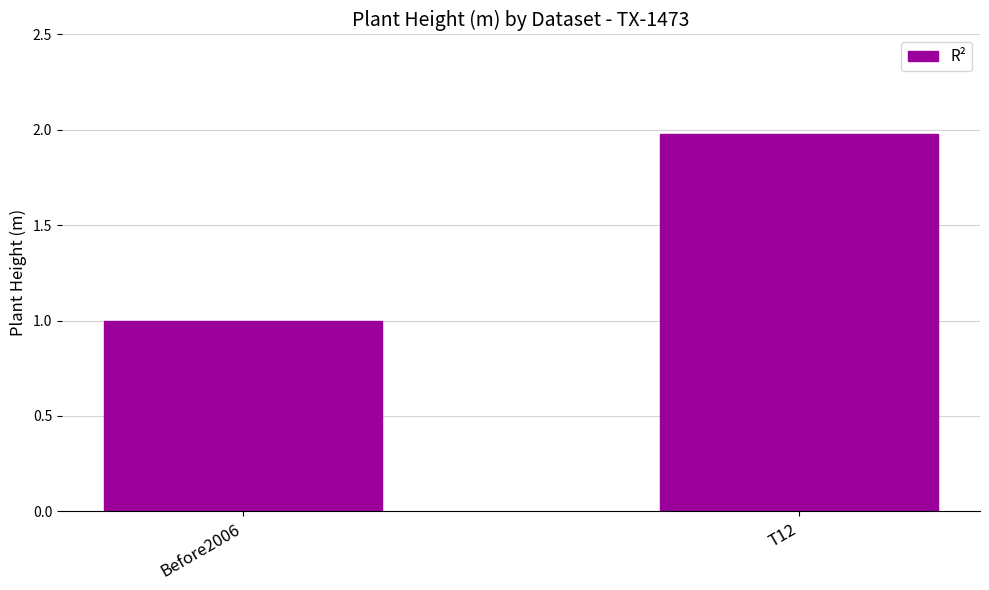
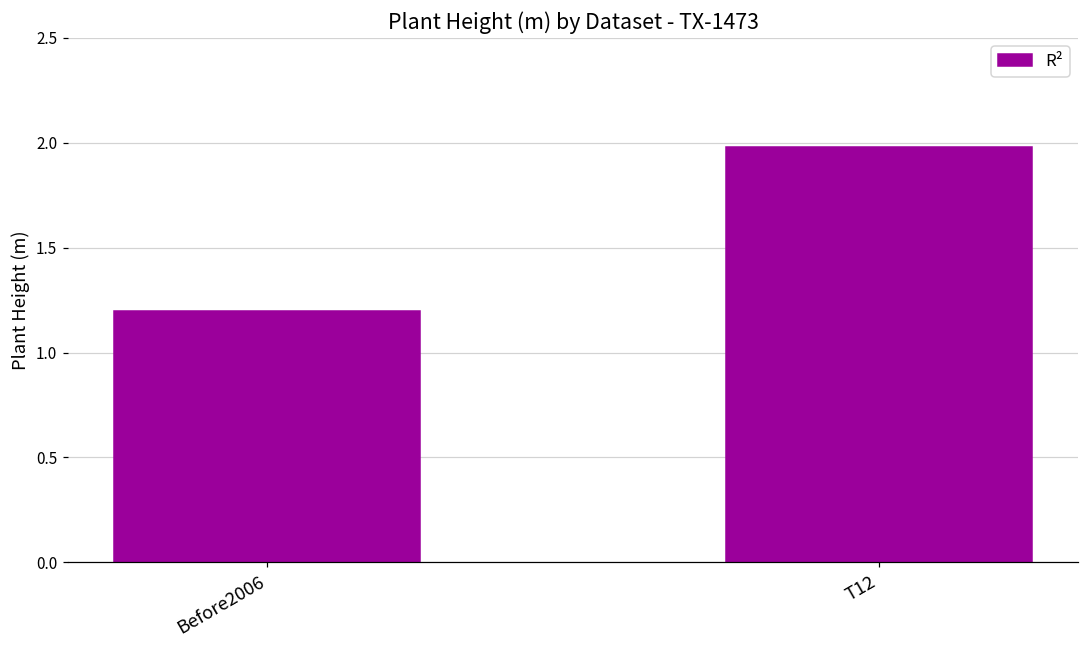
Before2006: 1.0 -> 1.2
